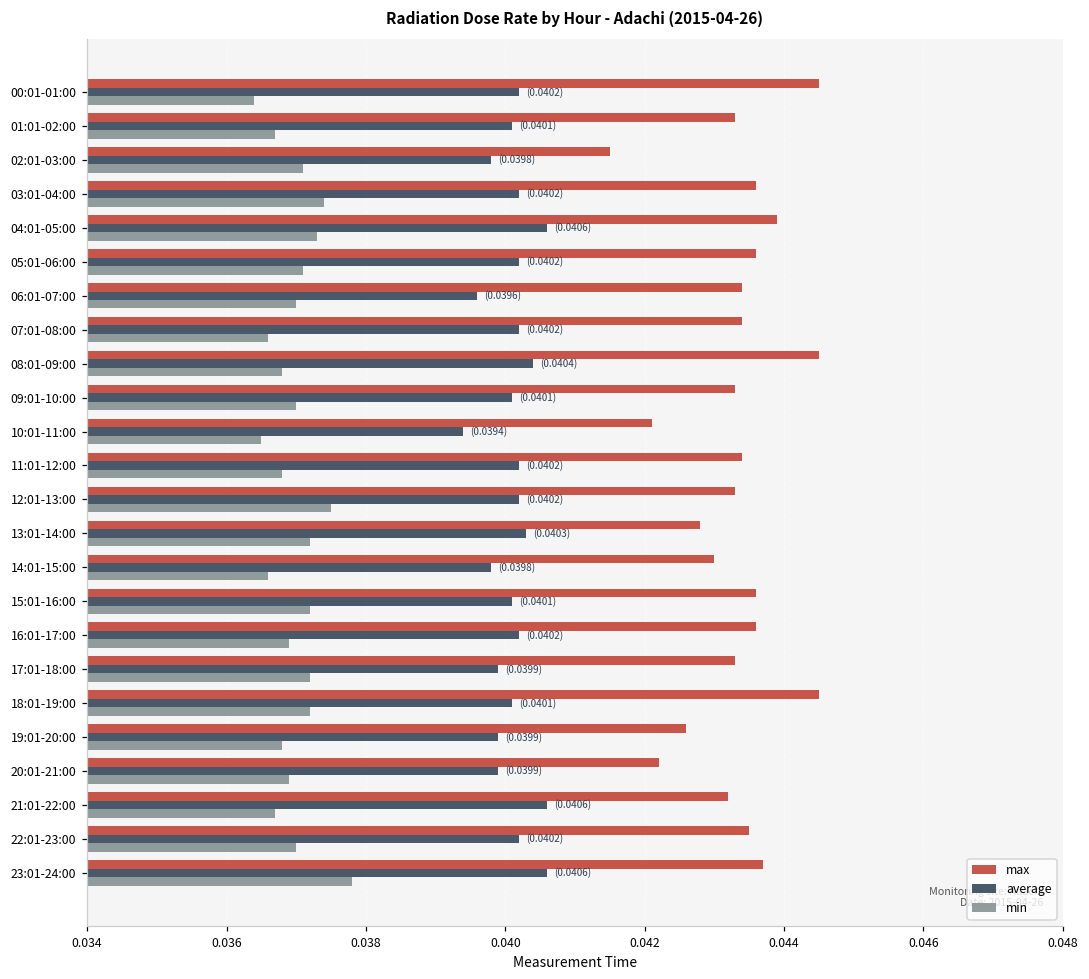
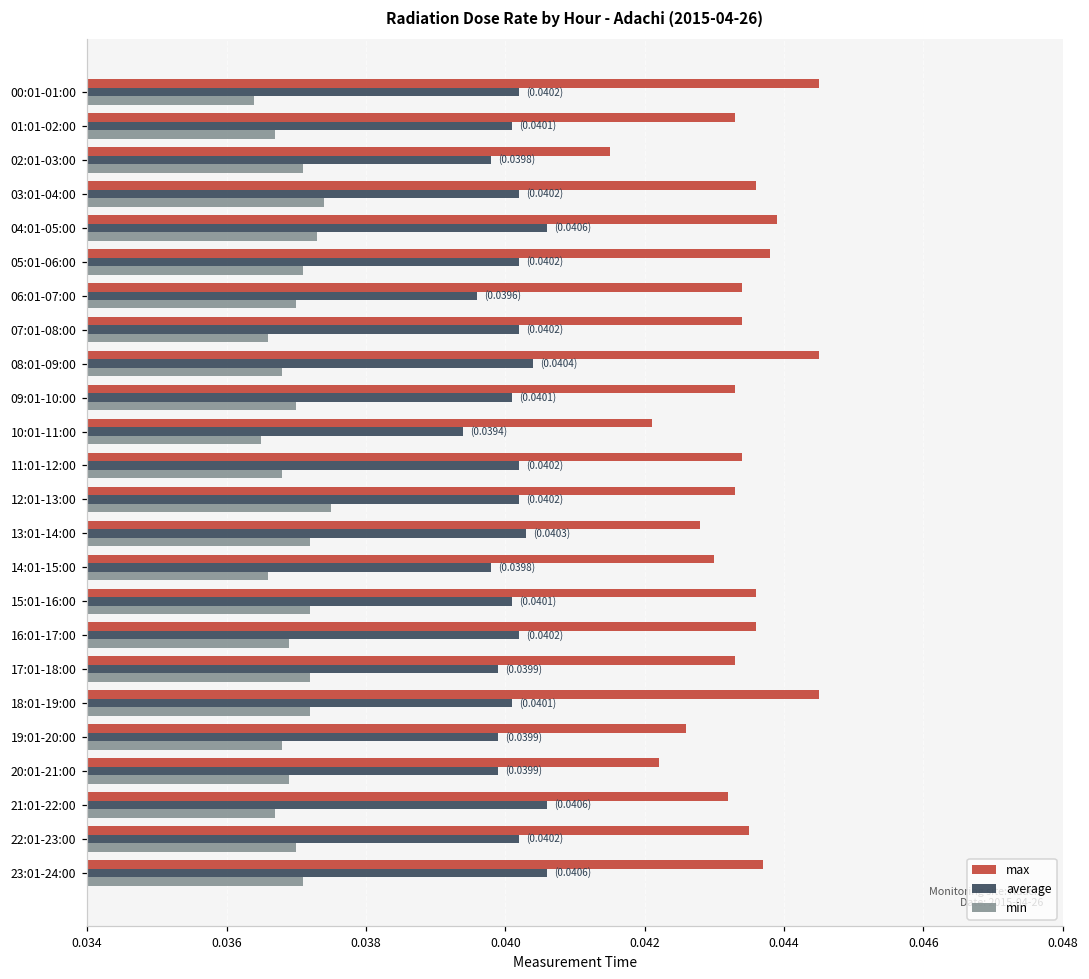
max, 05:01-06:00: 0.0436 -> 0.0438
min, 23:01-24:00: 0.0378 -> 0.0371
